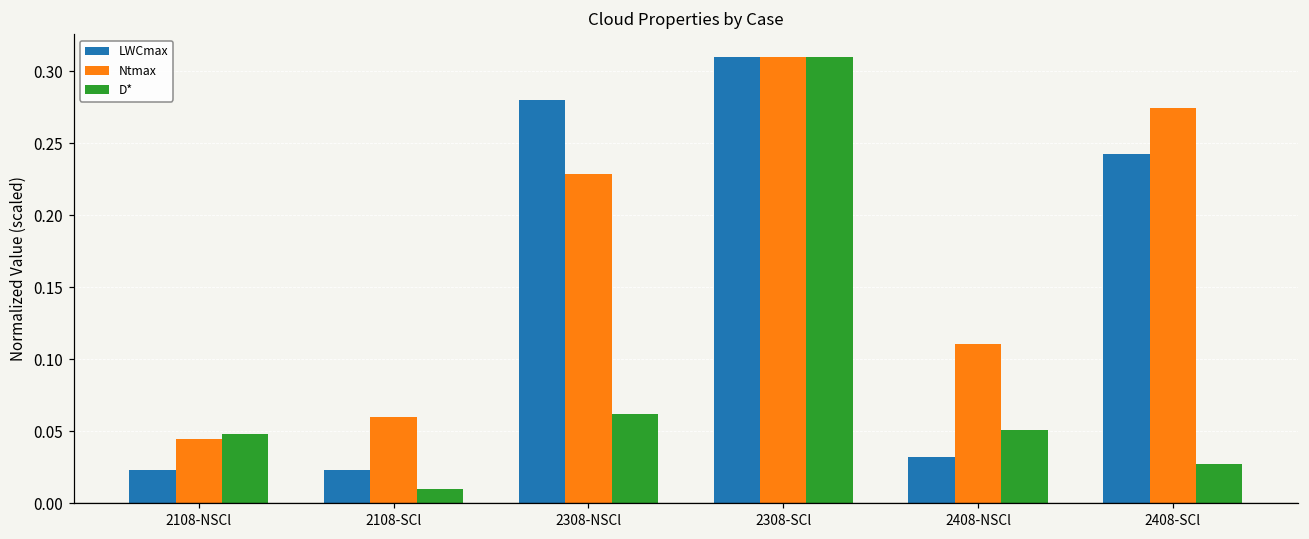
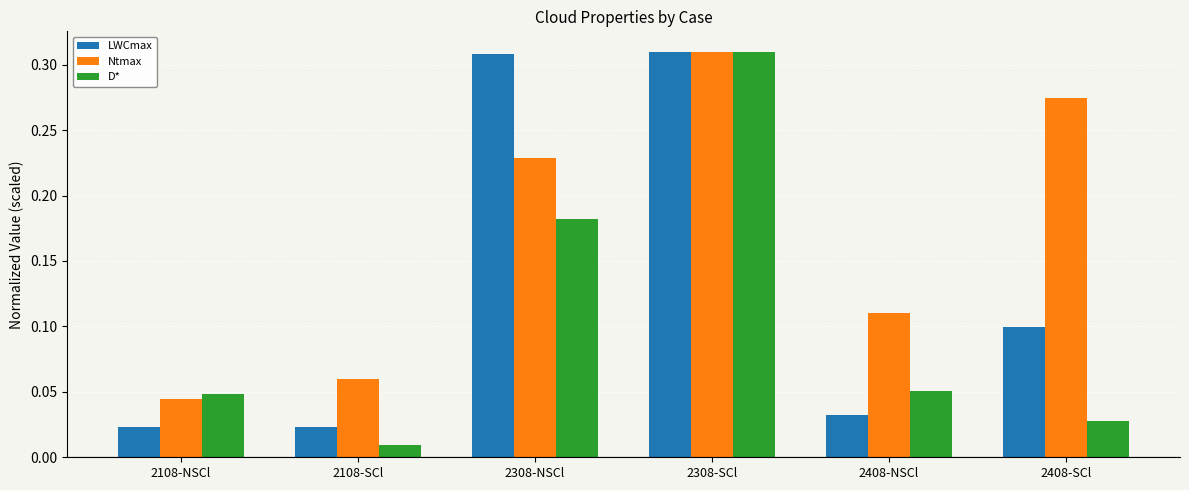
LWCmax, 2308-NSCl: 0.280 -> 0.308
D*, 2308-NSCl: 0.062 -> 0.182
LWCmax, 2408-SCl: 0.242 -> 0.100
